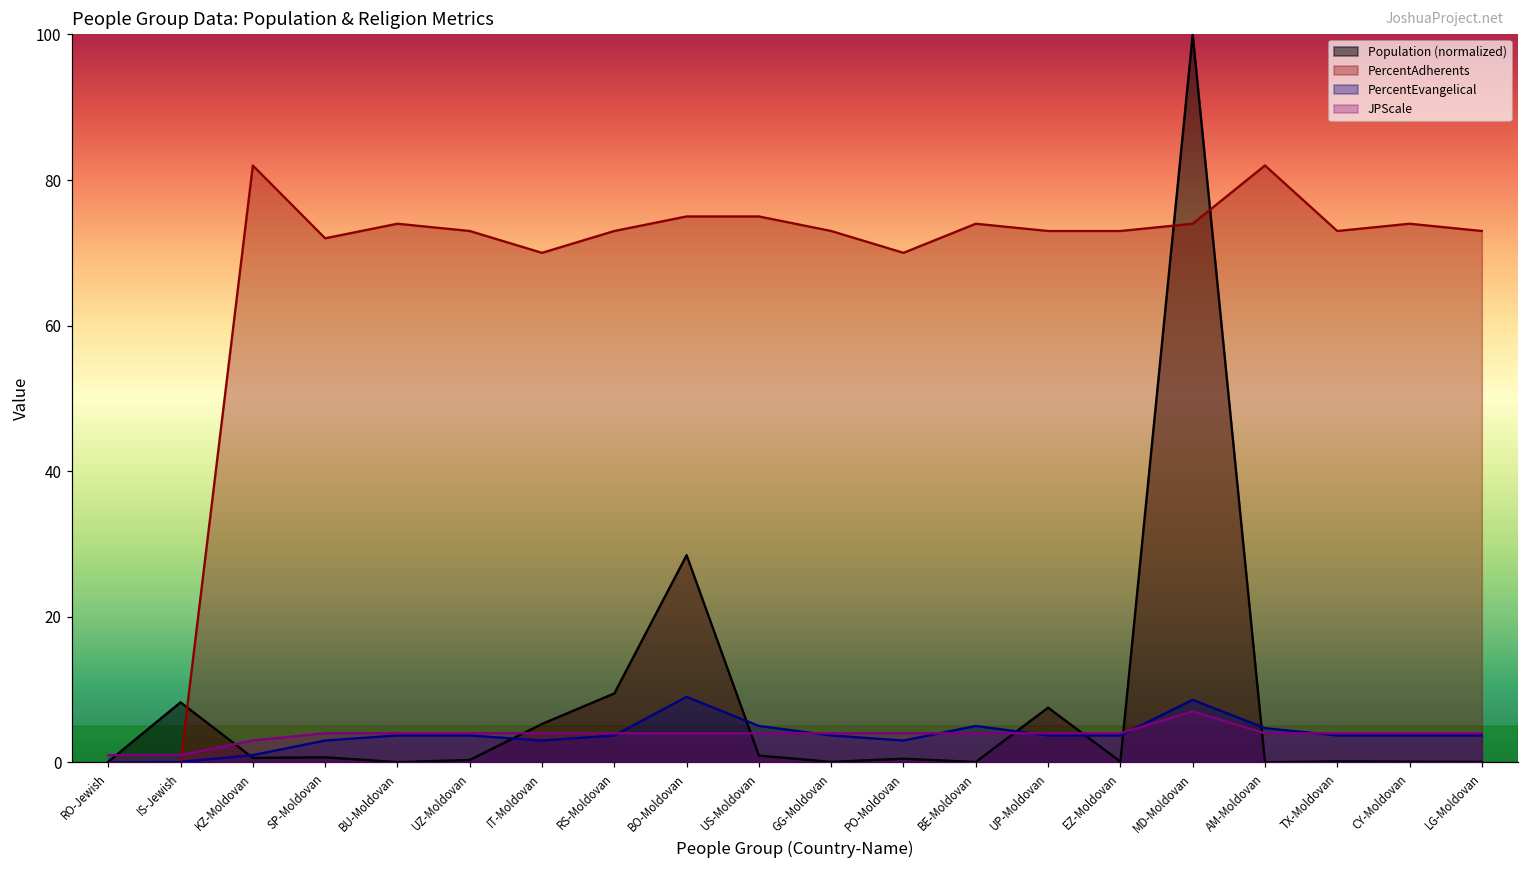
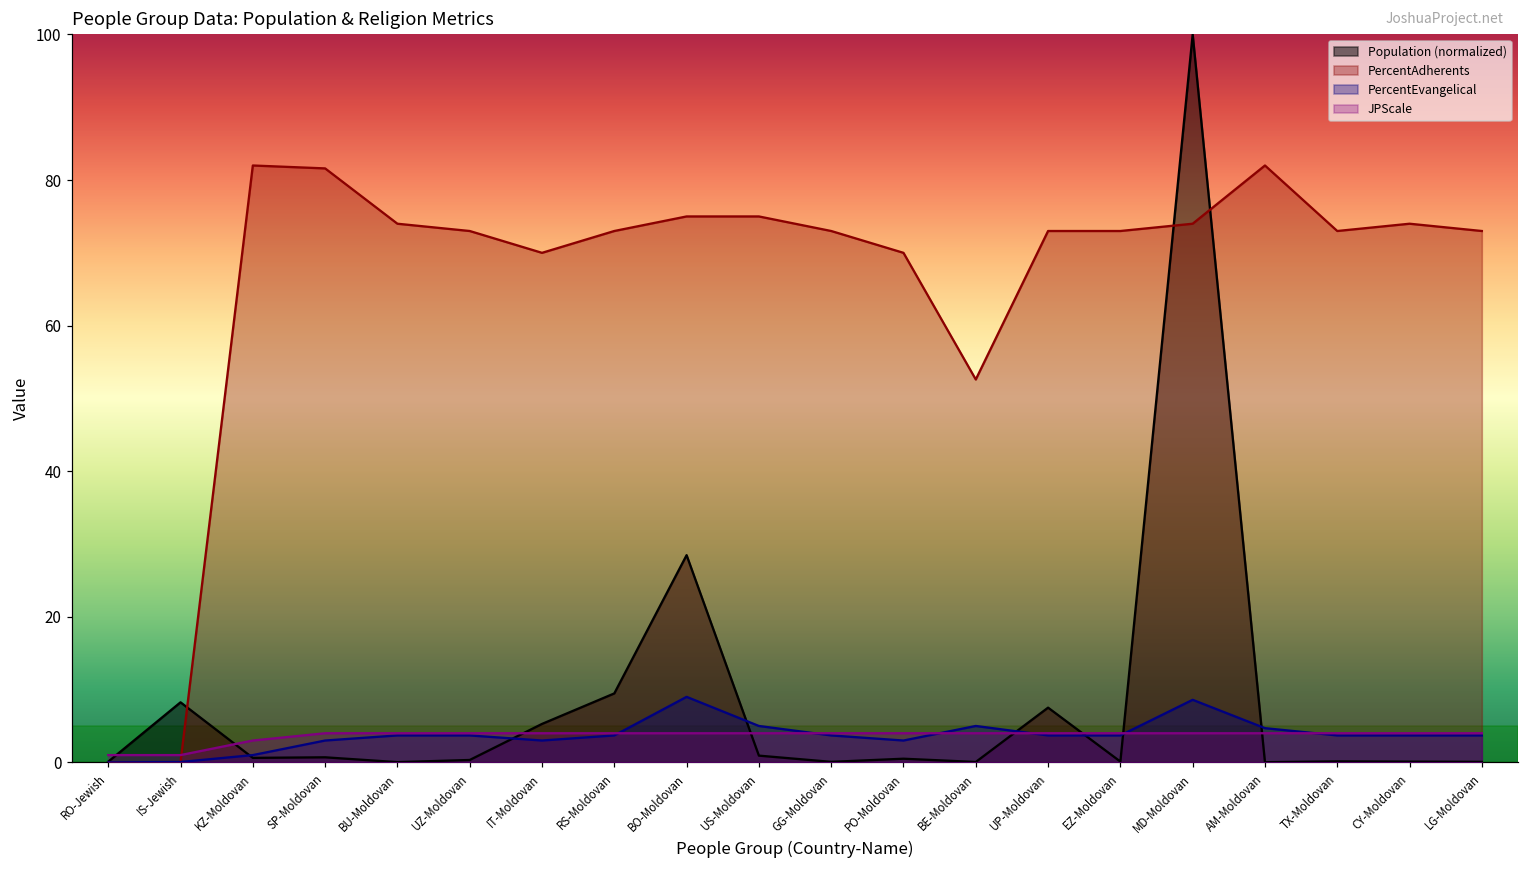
PercentAdherents, SP-Moldovan: 72 -> 82
PercentAdherents, BE-Moldovan: 74 -> 53
JPScale, MD-Moldovan: 7 -> 4
